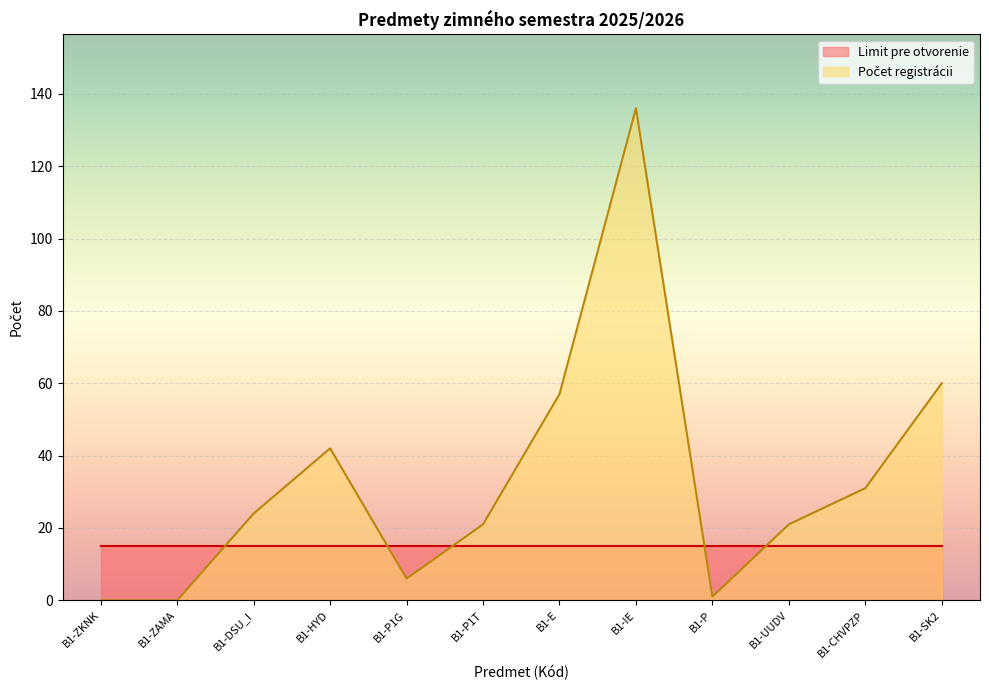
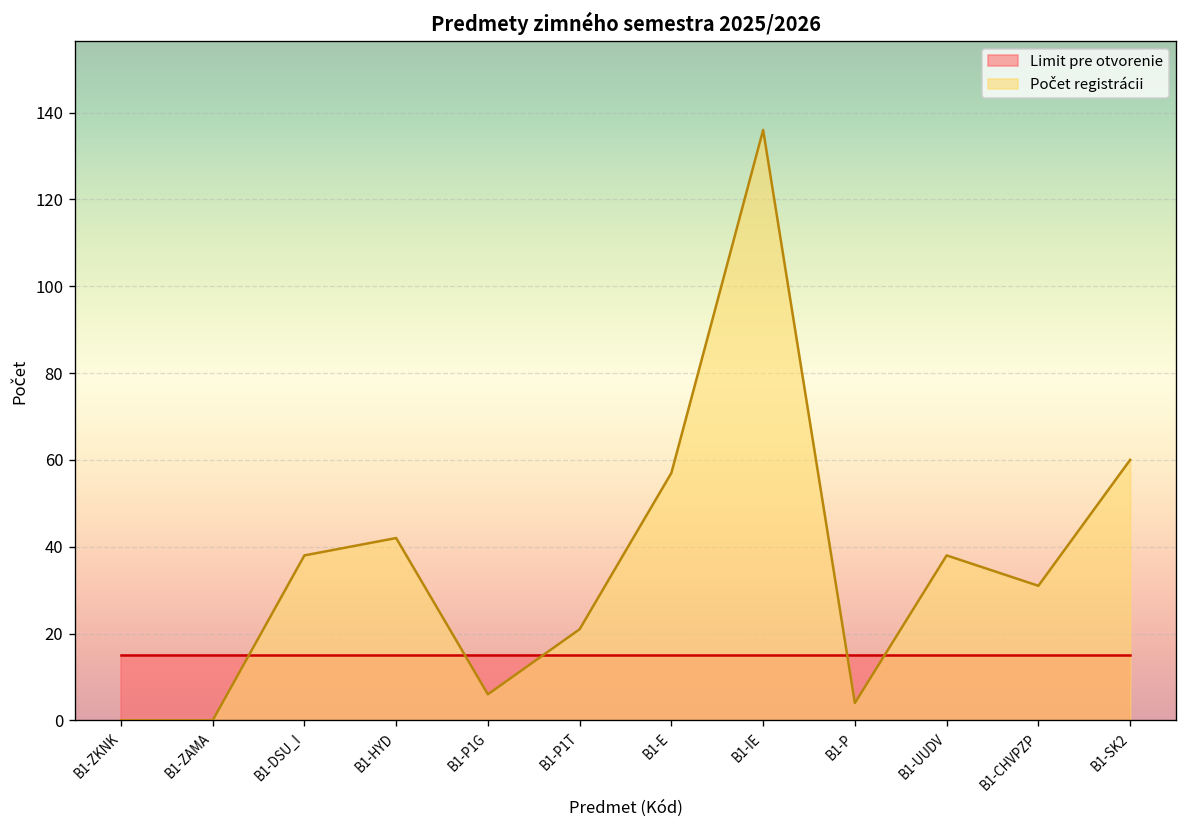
Počet registrácii, B1-DSU_I: 24 -> 38
Počet registrácii, B1-P: 1 -> 4
Počet registrácii, B1-UUDV: 21 -> 38
